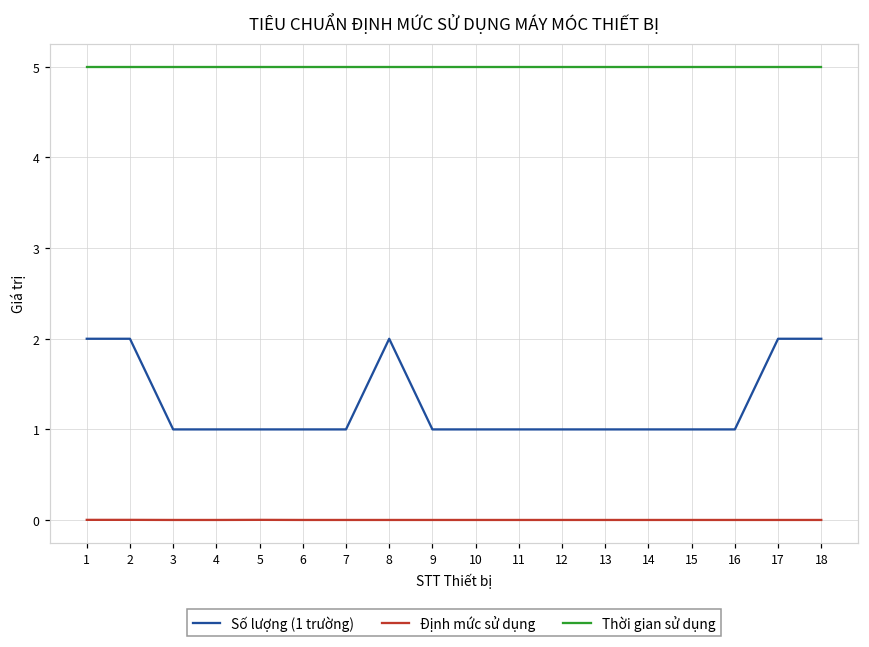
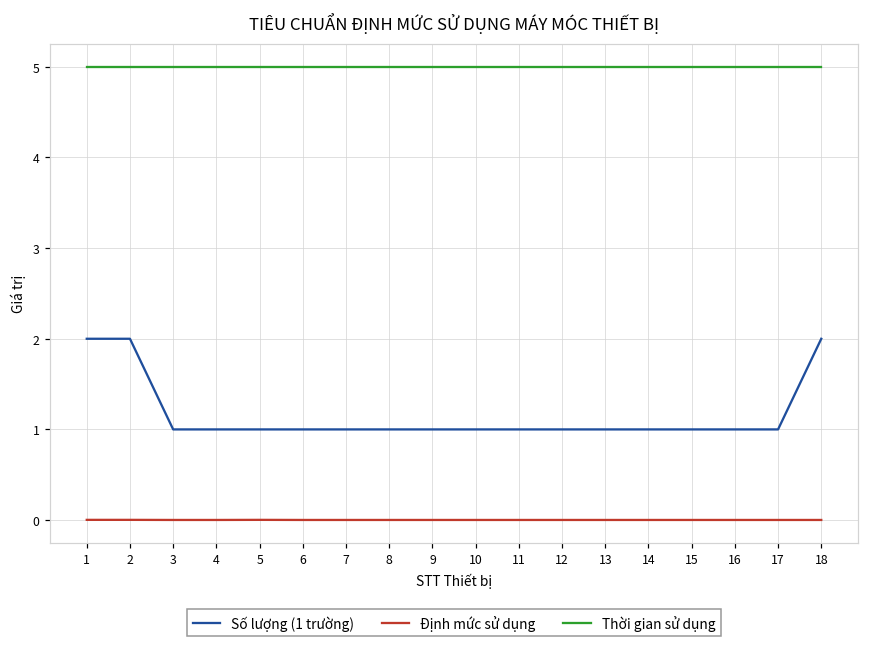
Số lượng (1 trường), 8: 2 -> 1
Số lượng (1 trường), 17: 2 -> 1
